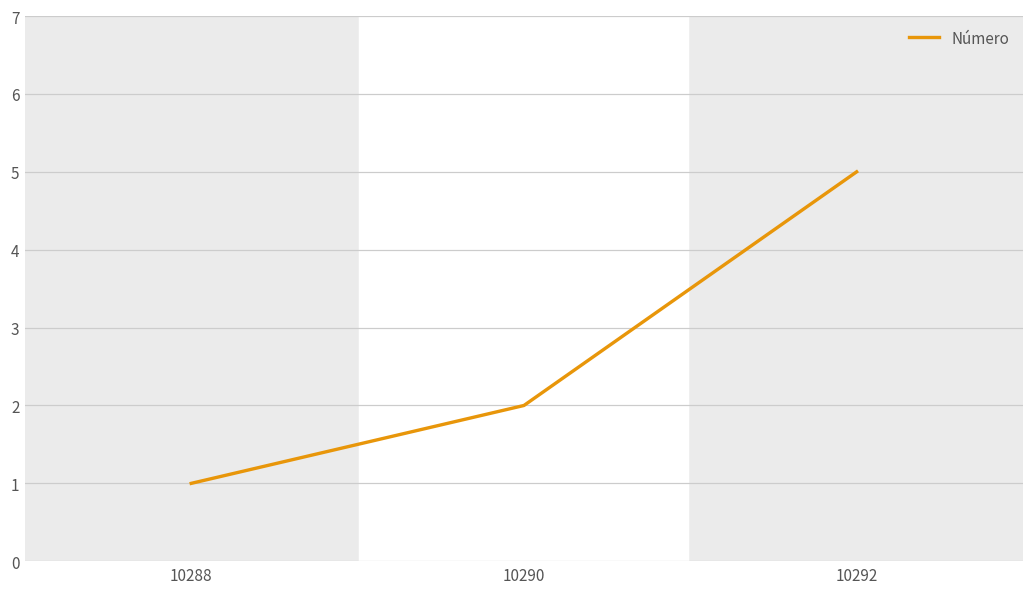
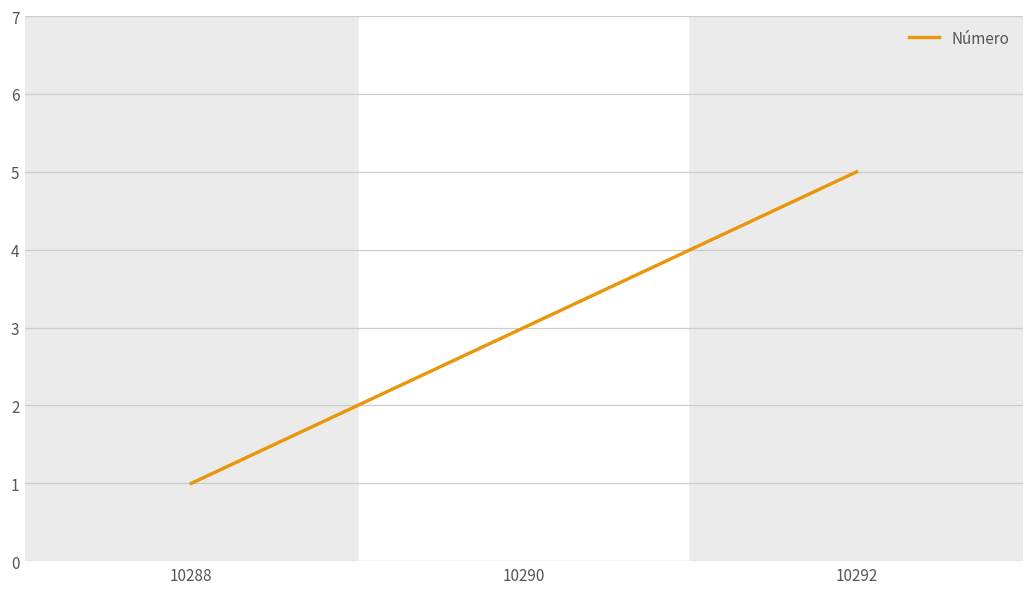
10290: 2 -> 3
